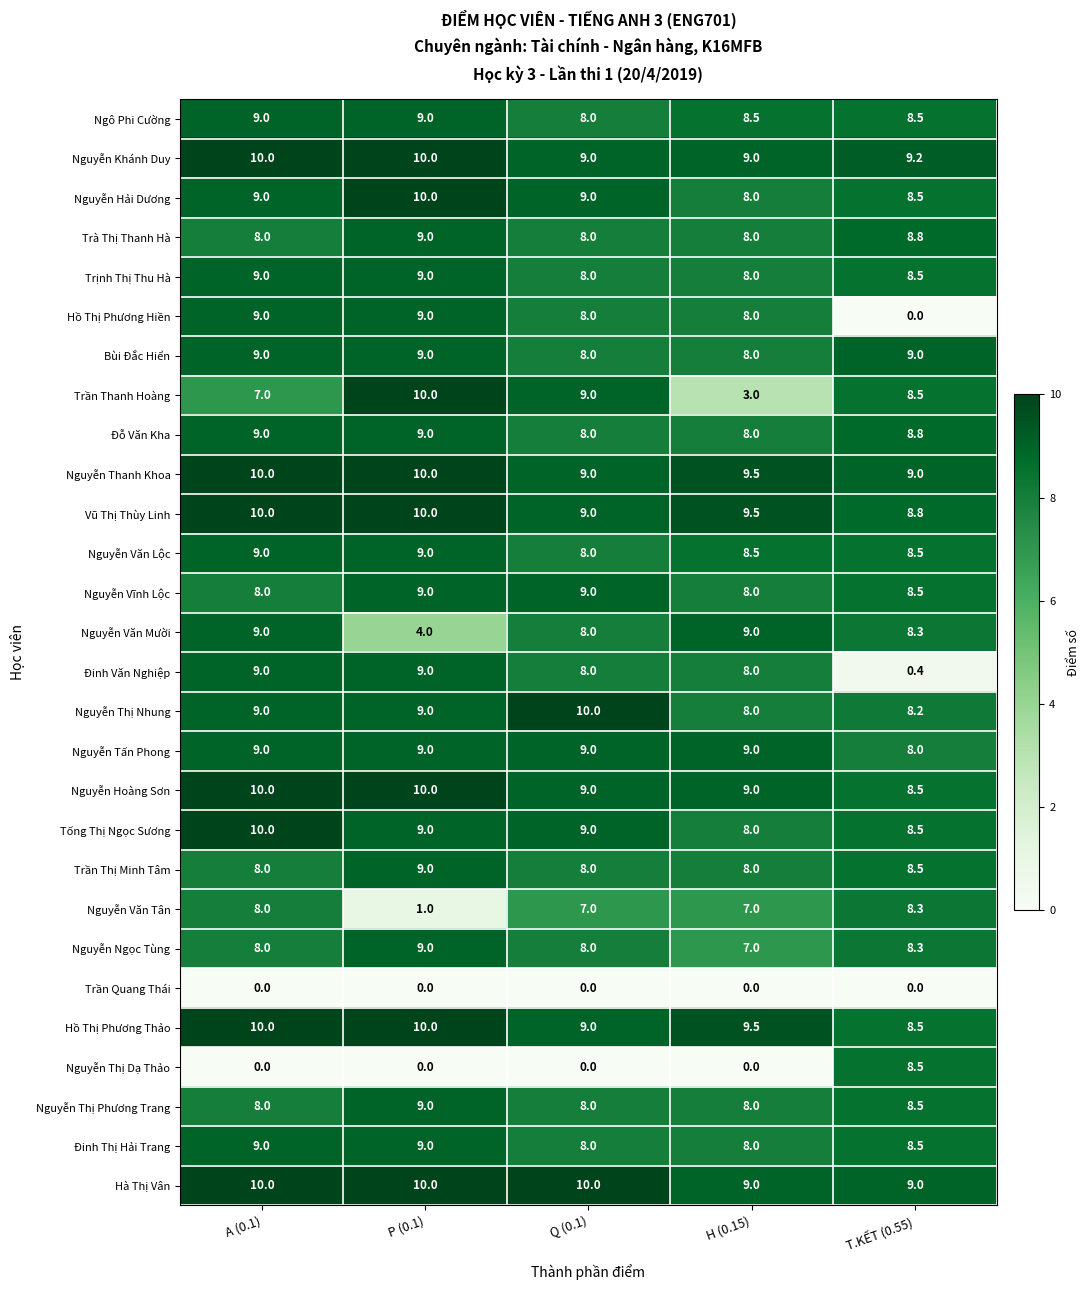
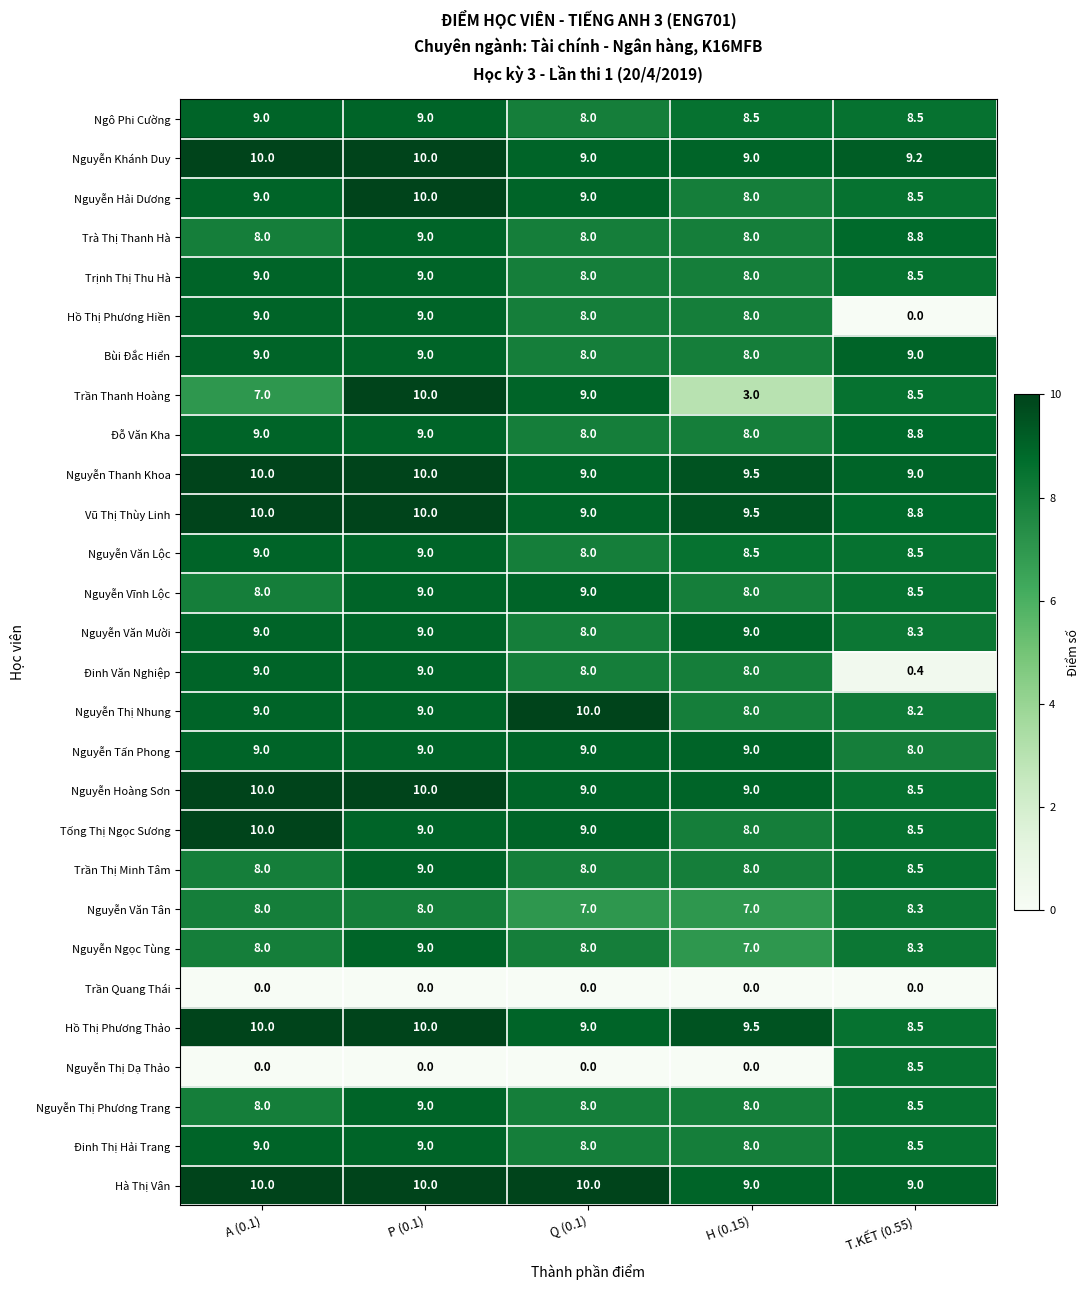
Nguyễn Văn Mười, P (0.1): 4.0 -> 9.0
Nguyễn Văn Tân, P (0.1): 1.0 -> 8.0
